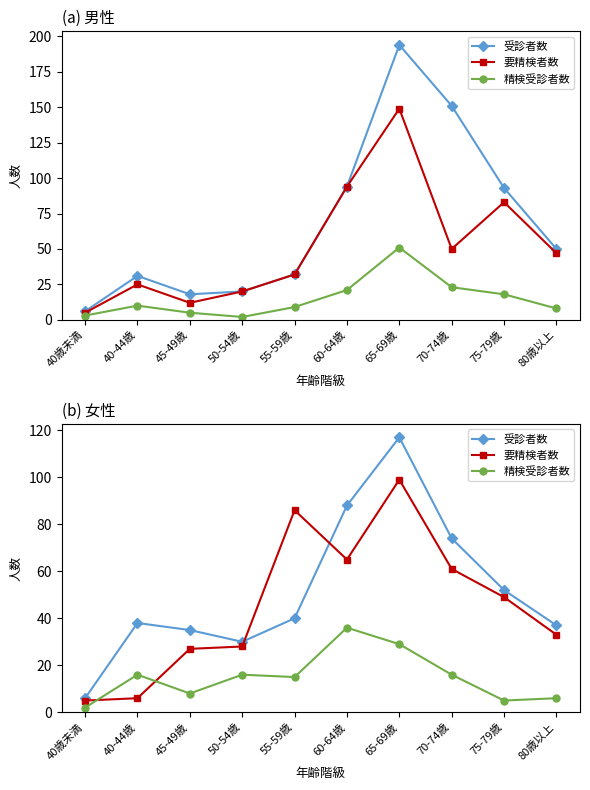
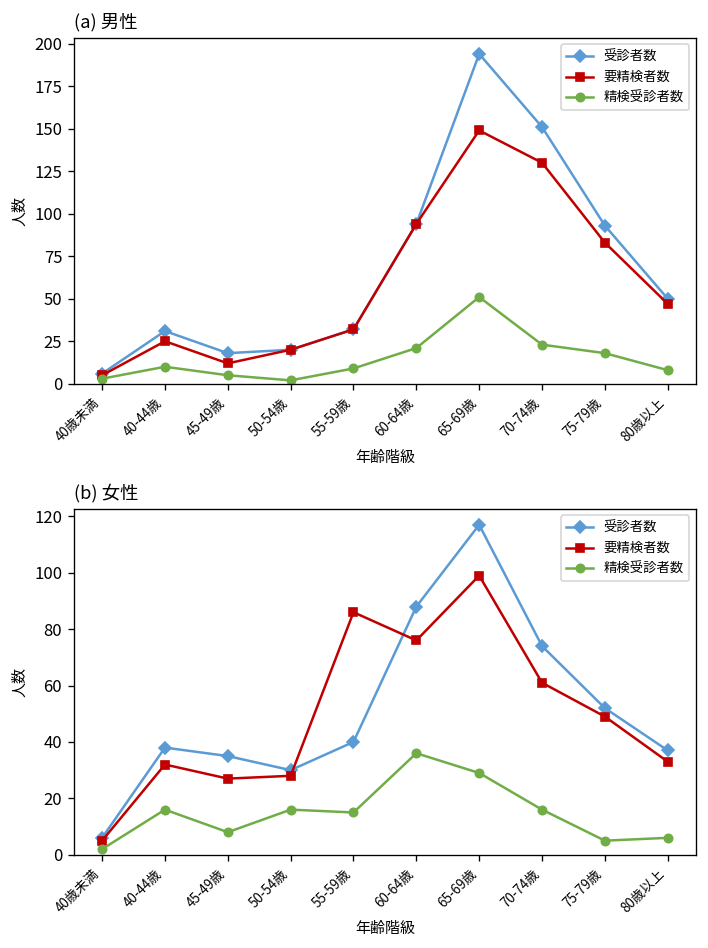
(a) 男性, 要精検者数, 70-74歳: 50 -> 130
(b) 女性, 要精検者数, 40-44歳: 6 -> 32
(b) 女性, 要精検者数, 60-64歳: 65 -> 76
